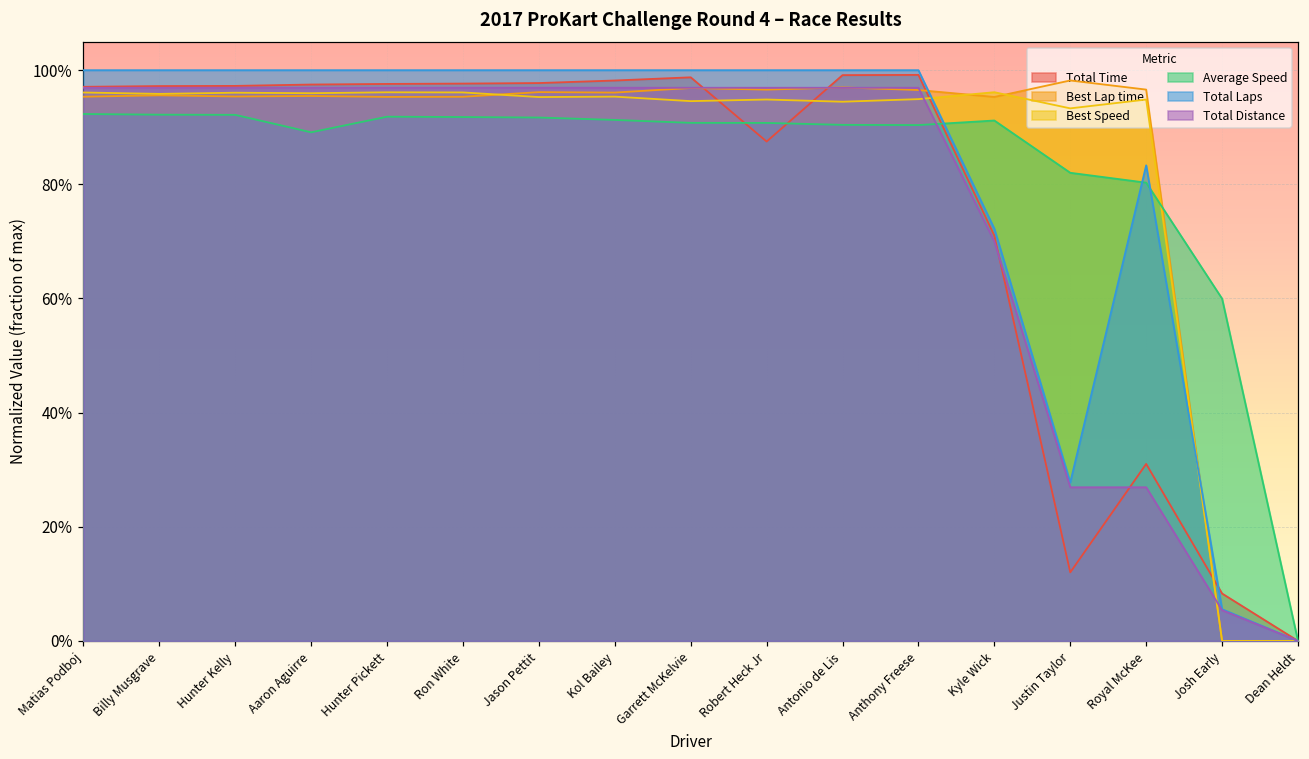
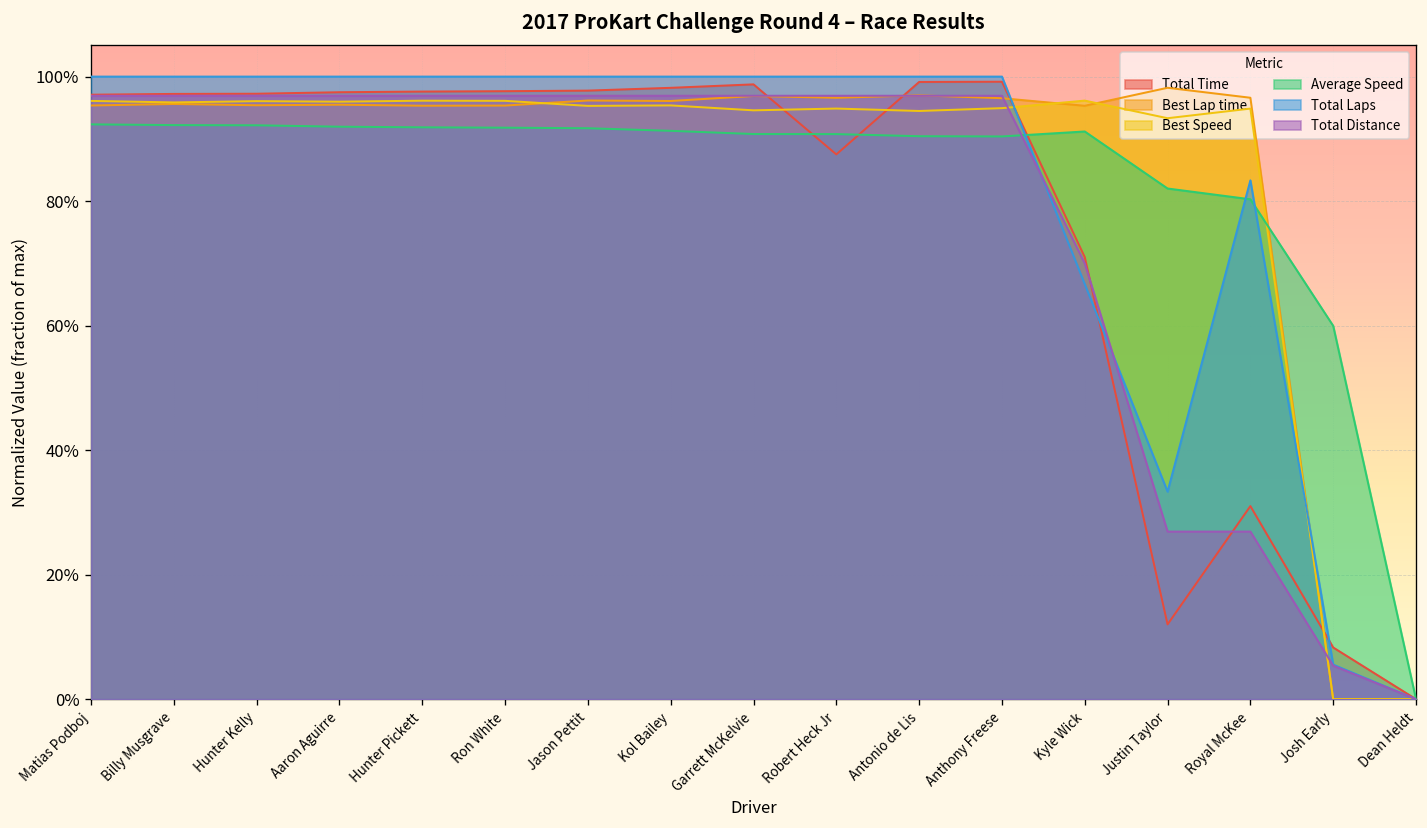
Average Speed, Aaron Aguirre: 89% -> 92%
Total Laps, Kyle Wick: 72% -> 67%
Total Laps, Justin Taylor: 28% -> 33%
